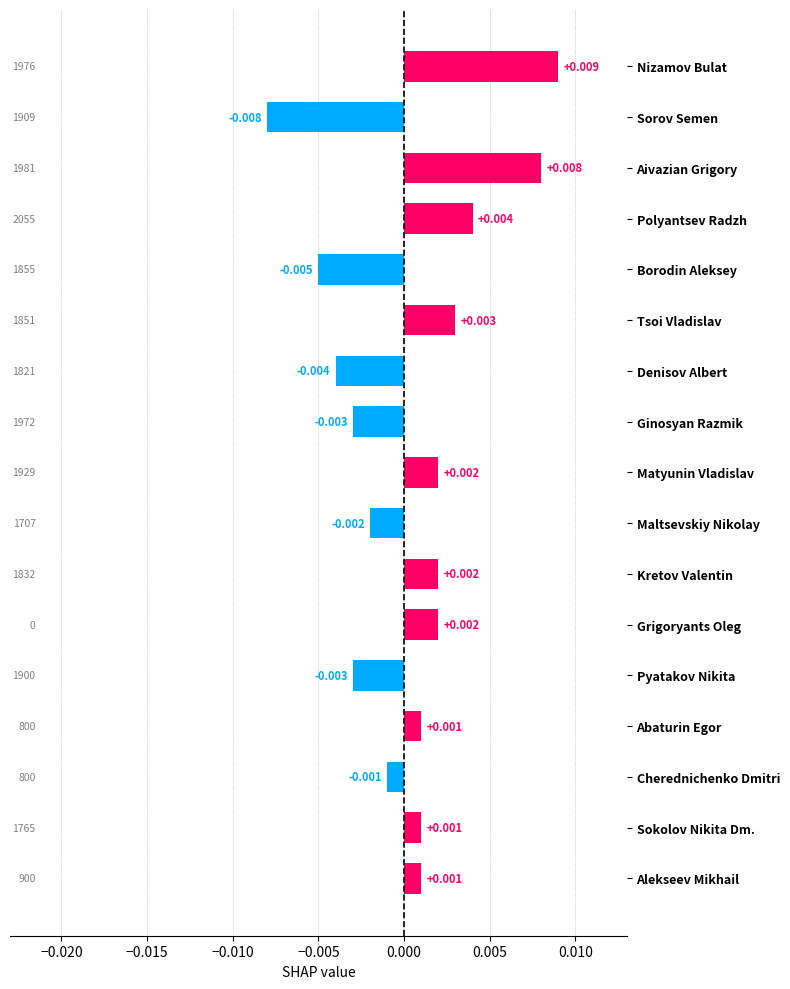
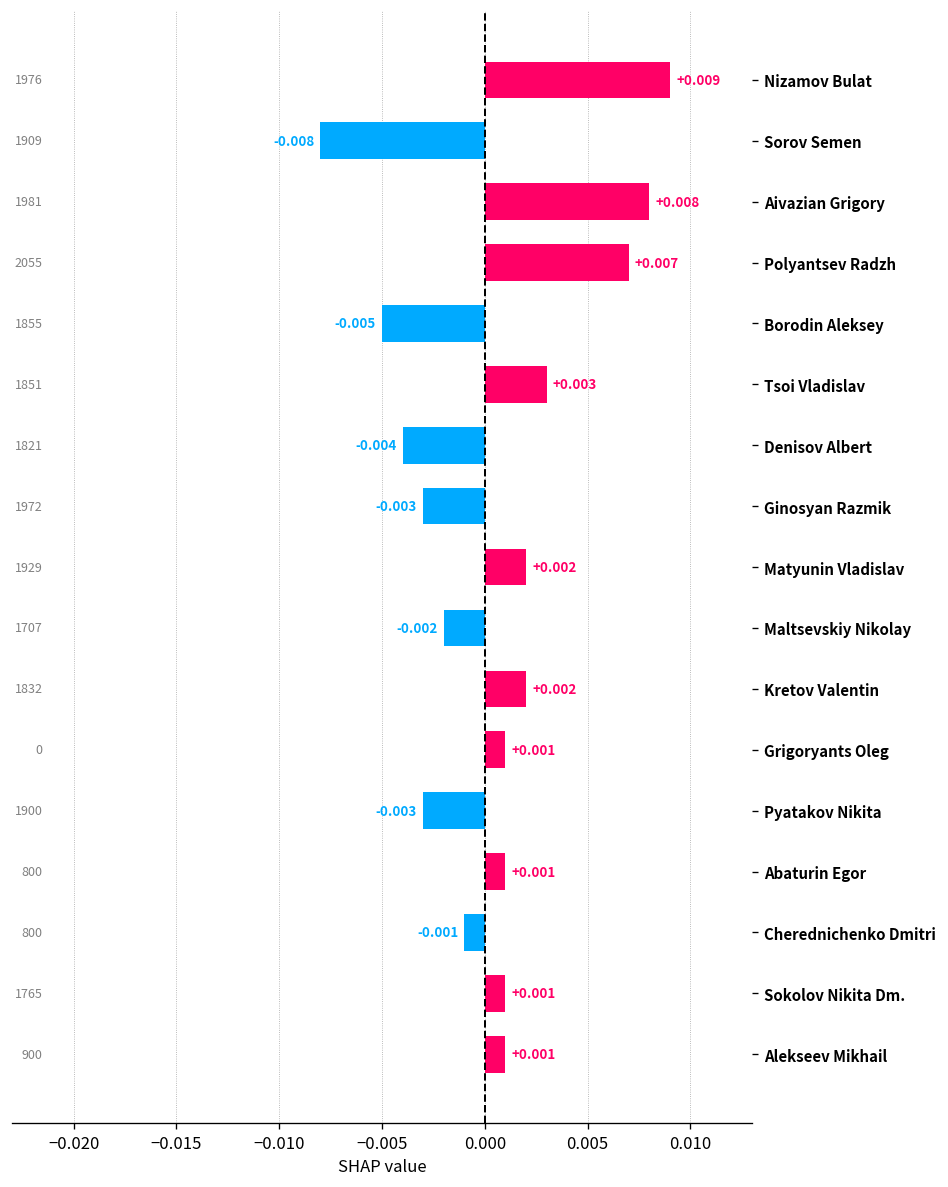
Polyantsev Radzh: +0.004 -> +0.007
Grigoryants Oleg: +0.002 -> +0.001
